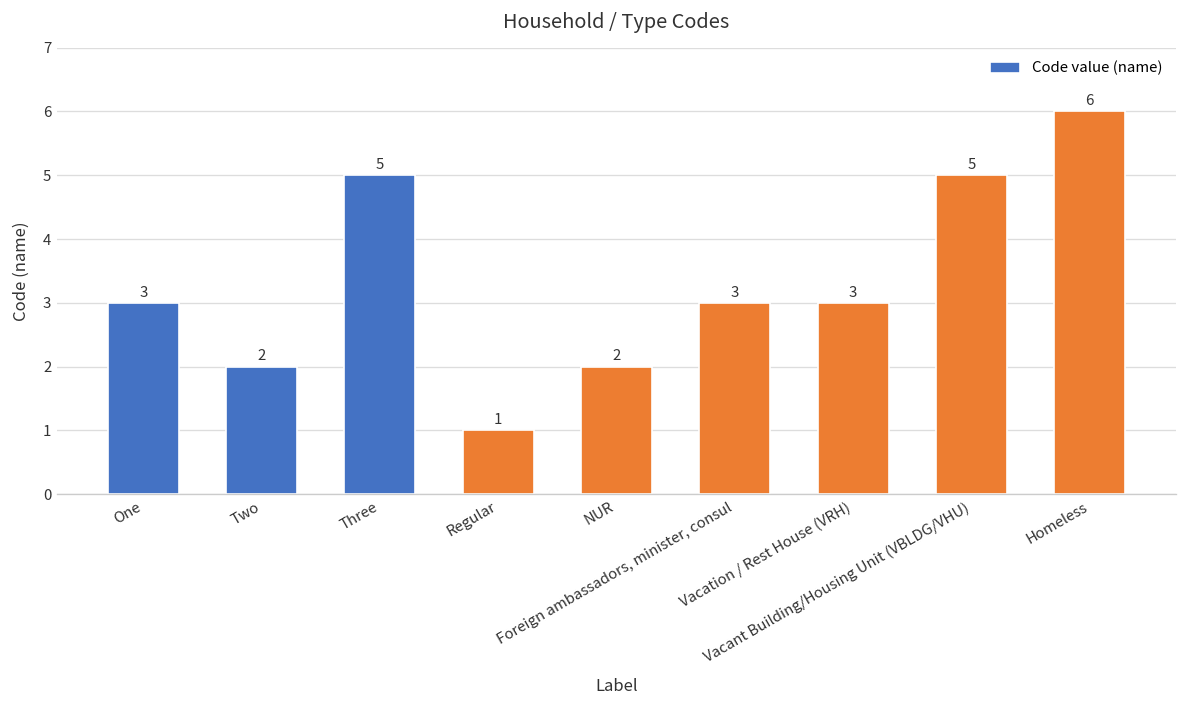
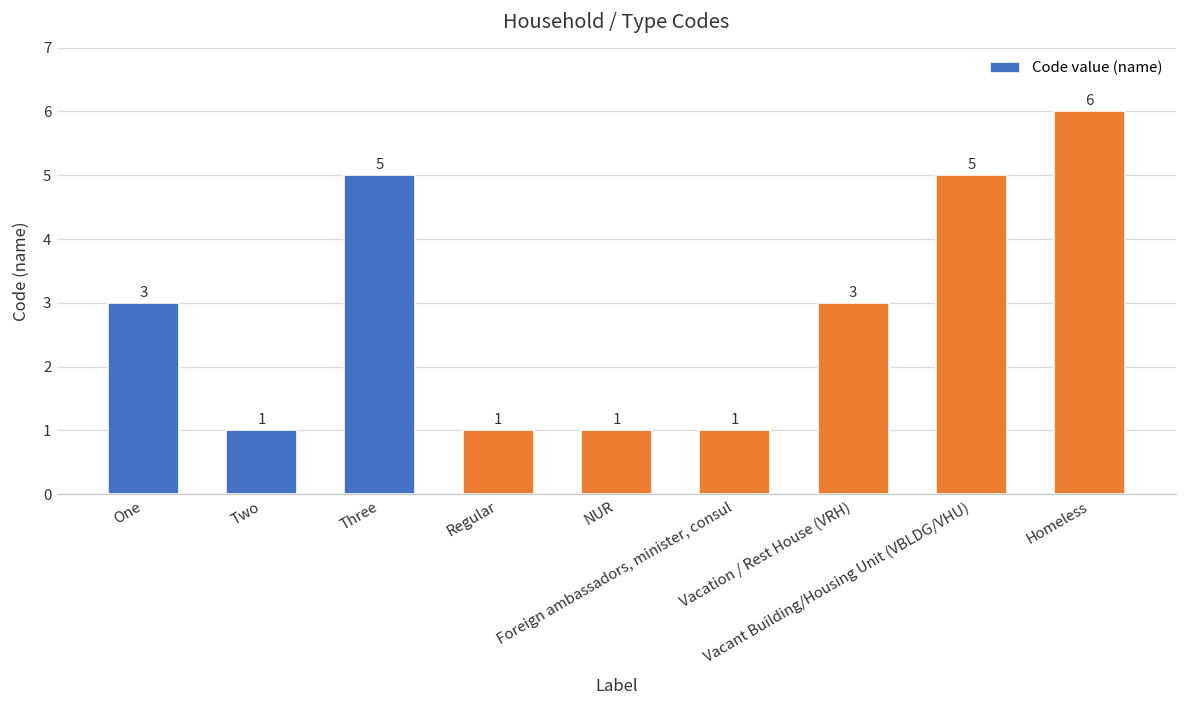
Two: 2 -> 1
NUR: 2 -> 1
Foreign ambassadors, minister, consul: 3 -> 1
